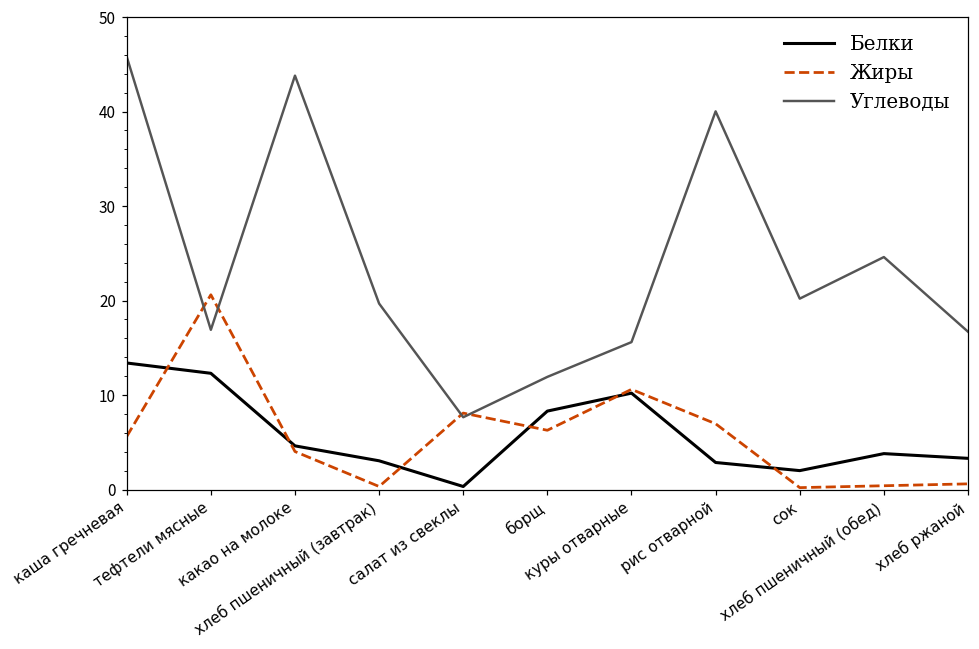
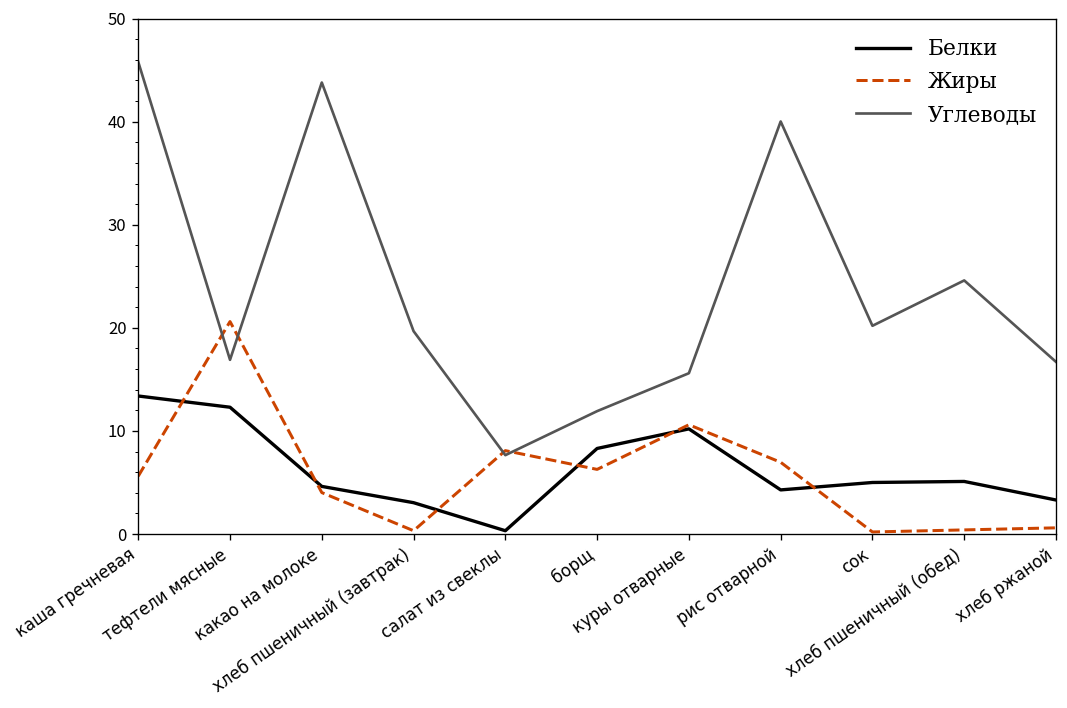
Белки, рис отварной: 3 -> 4
Белки, сок: 2 -> 5
Белки, хлеб пшеничный (обед): 4 -> 5
